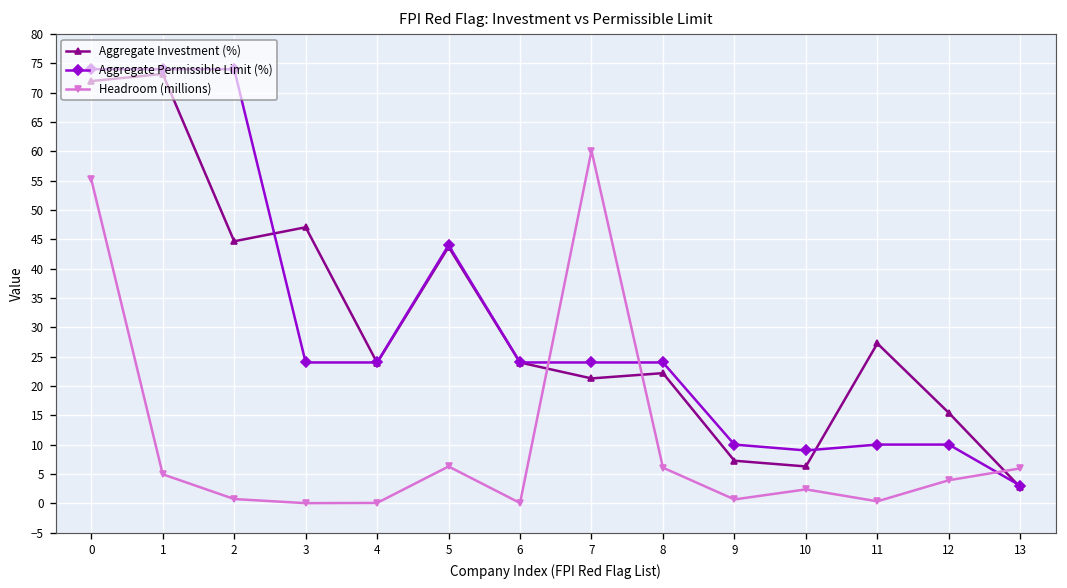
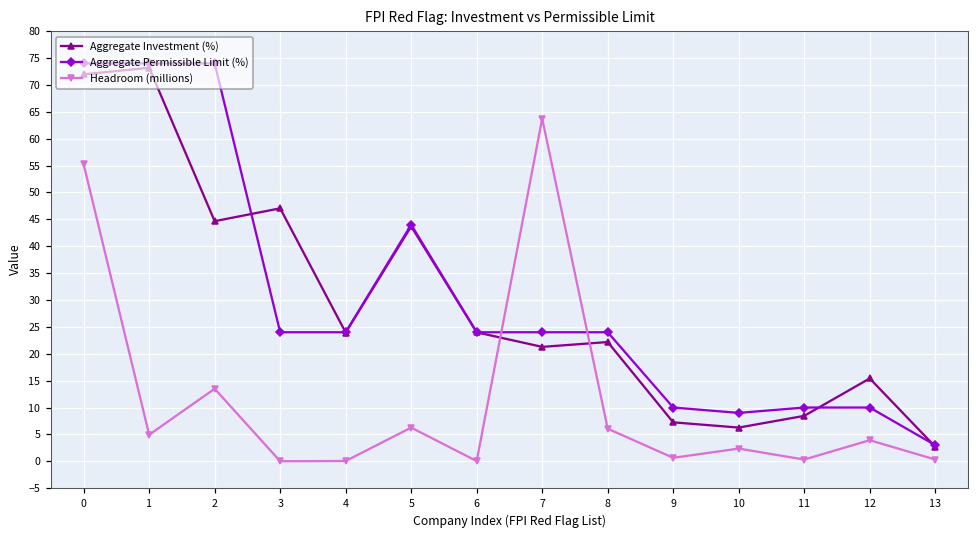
Headroom (millions), 2: 1 -> 13
Headroom (millions), 7: 60 -> 64
Aggregate Investment (%), 11: 27 -> 8
Headroom (millions), 13: 6 -> 0
